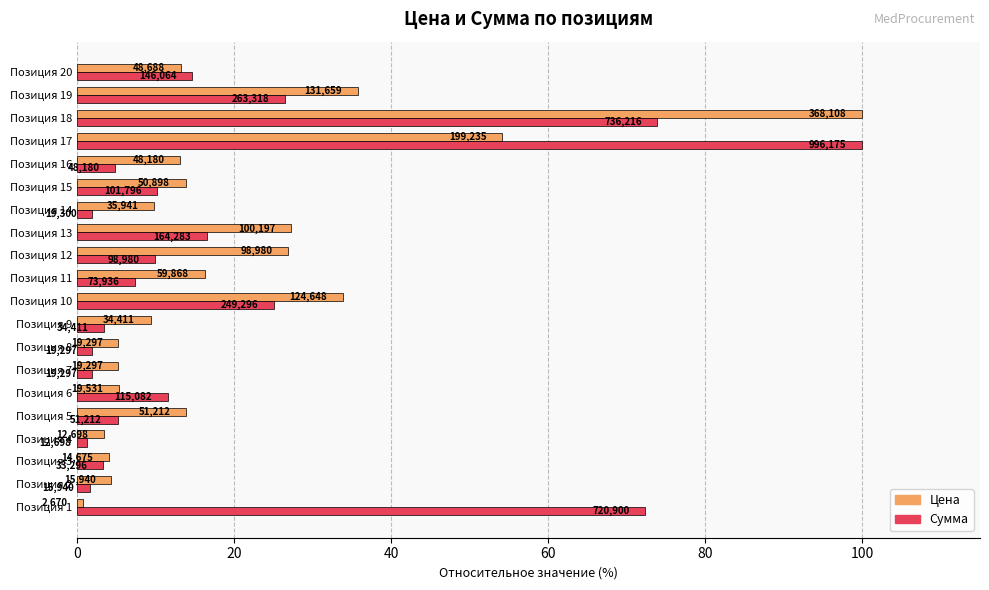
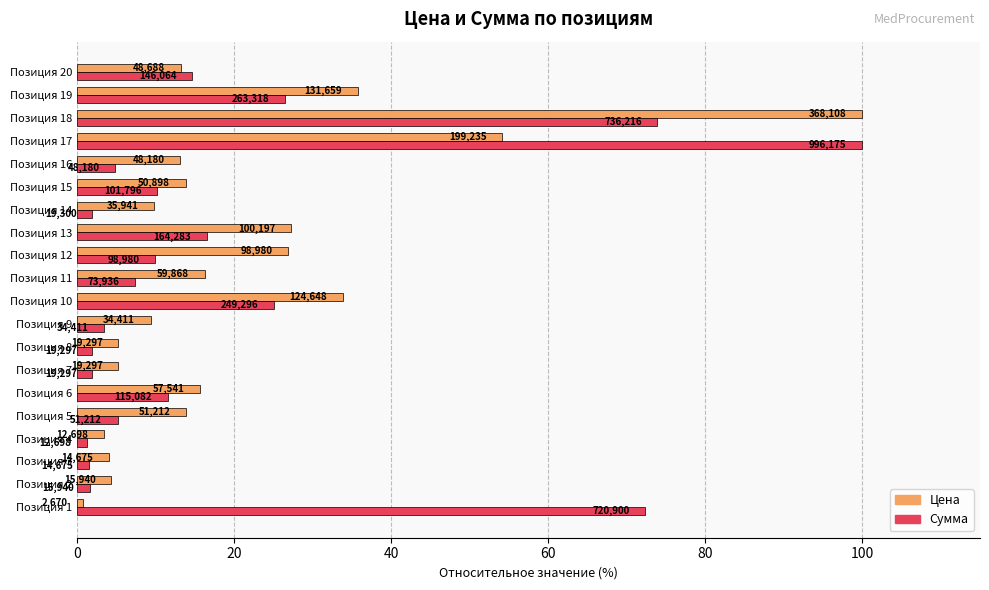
Цена, Позиция 6: 19,531 -> 57,541
Сумма, Позиция 3: 33,296 -> 14,675
